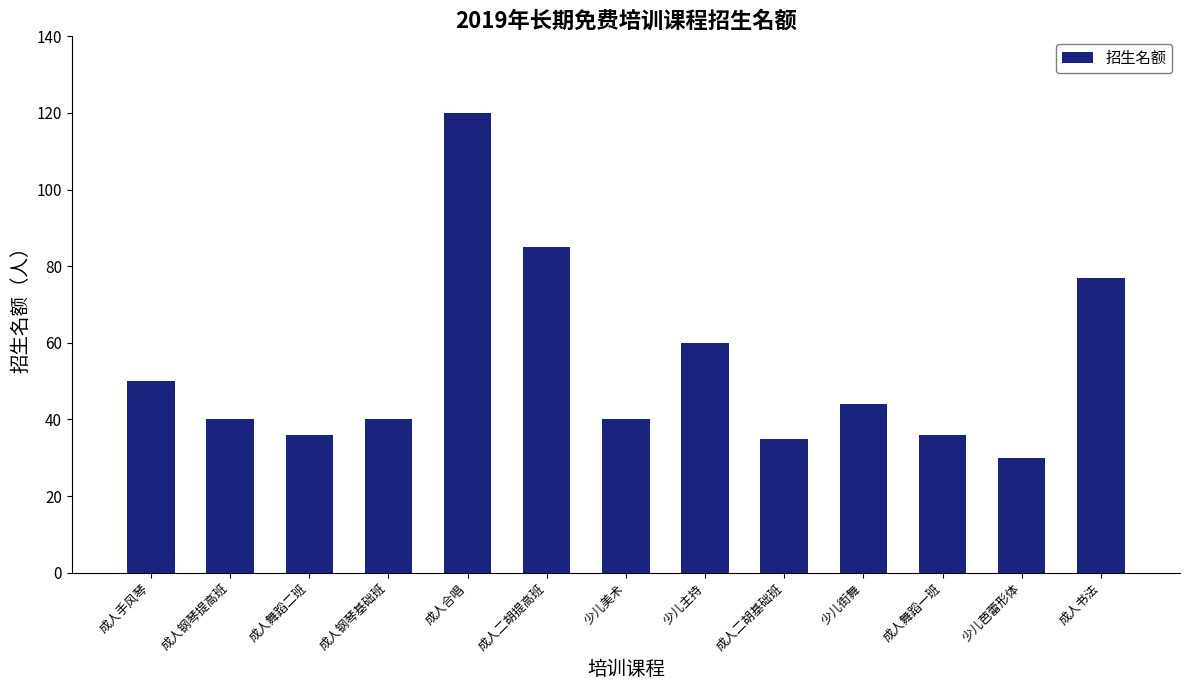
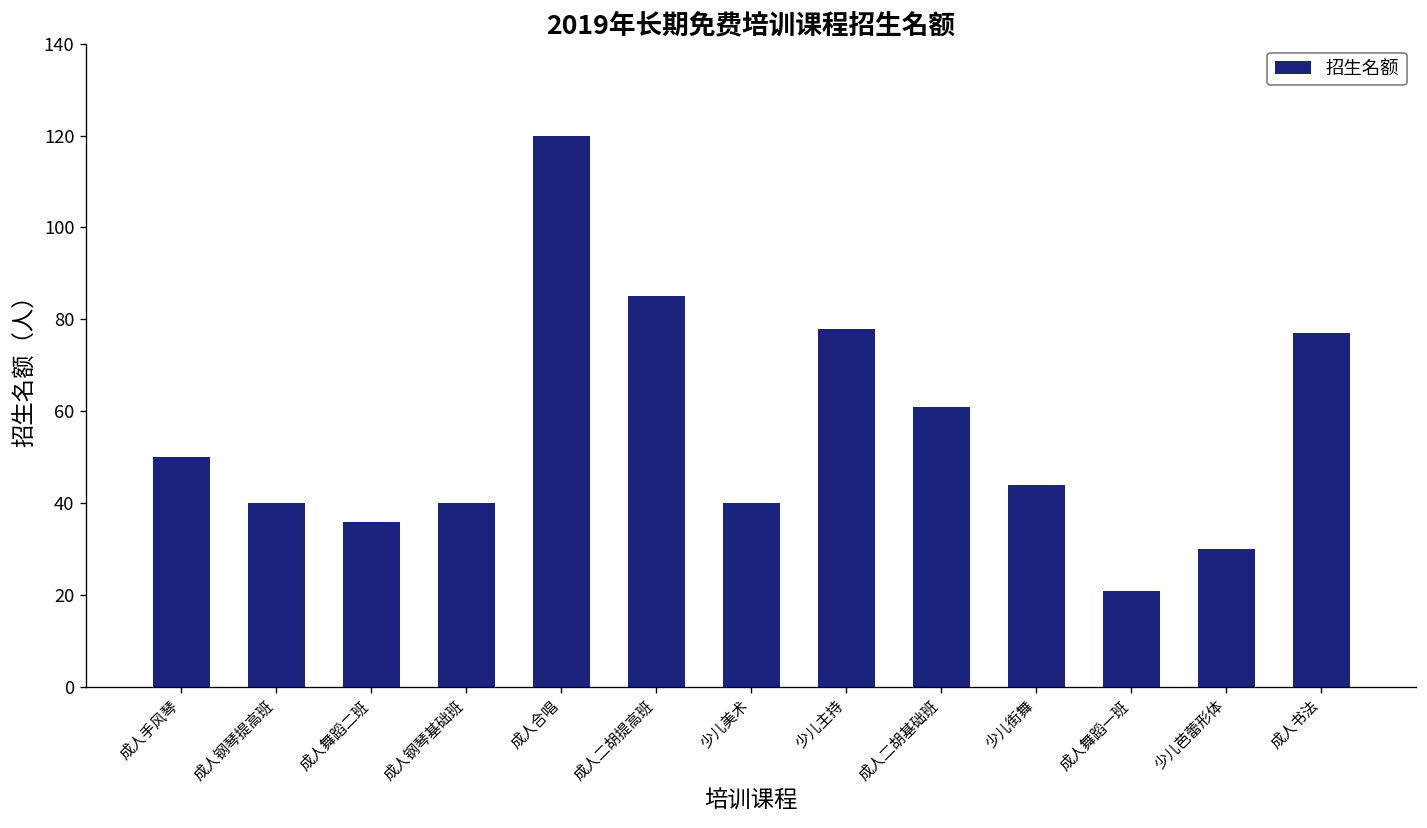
少儿主持: 60 -> 78
成人二胡基础班: 35 -> 61
成人舞蹈一班: 36 -> 21
